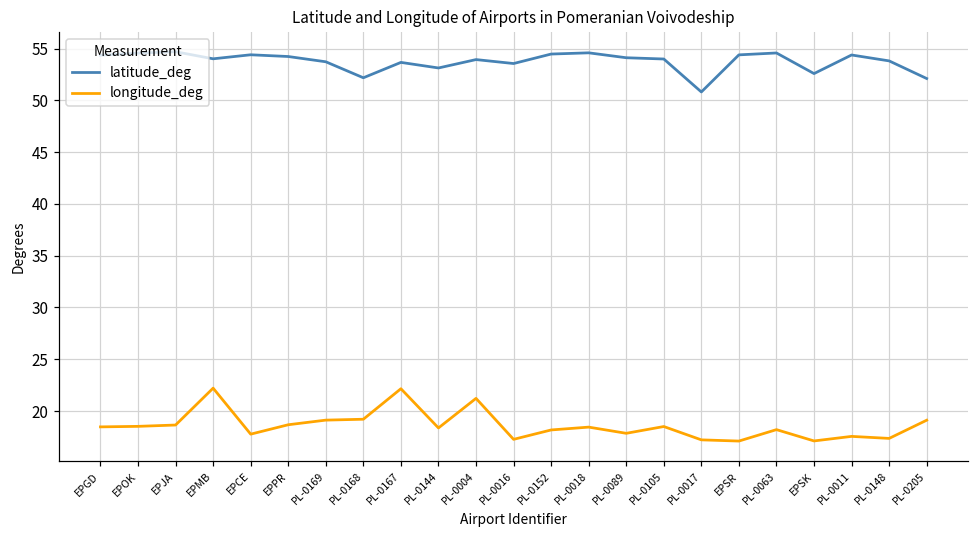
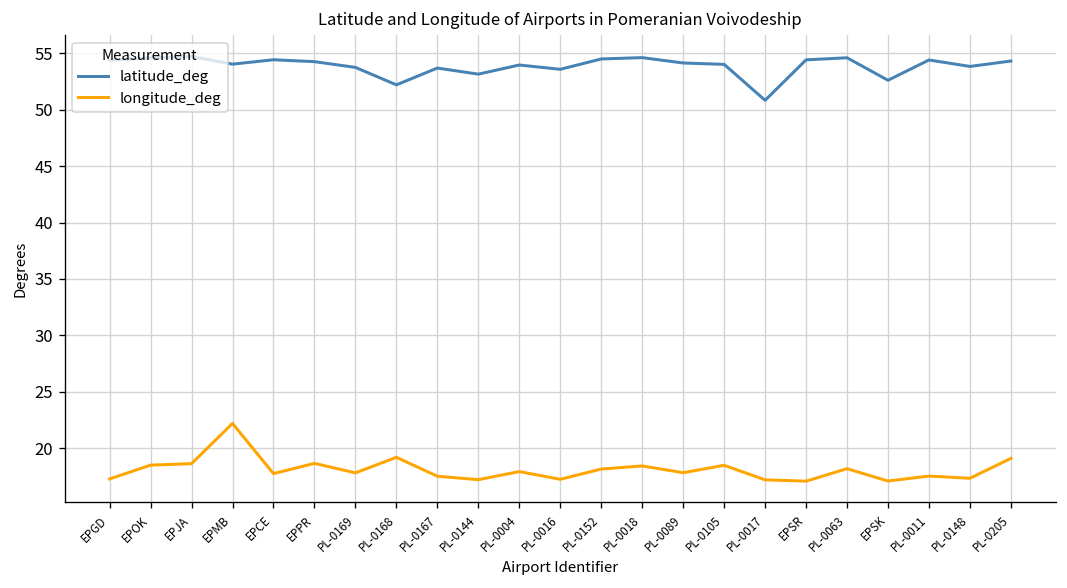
longitude_deg, EPGD: 18 -> 17
longitude_deg, PL-0169: 19 -> 18
longitude_deg, PL-0167: 22 -> 18
longitude_deg, PL-0144: 18 -> 17
longitude_deg, PL-0004: 21 -> 18
latitude_deg, PL-0205: 52 -> 54
